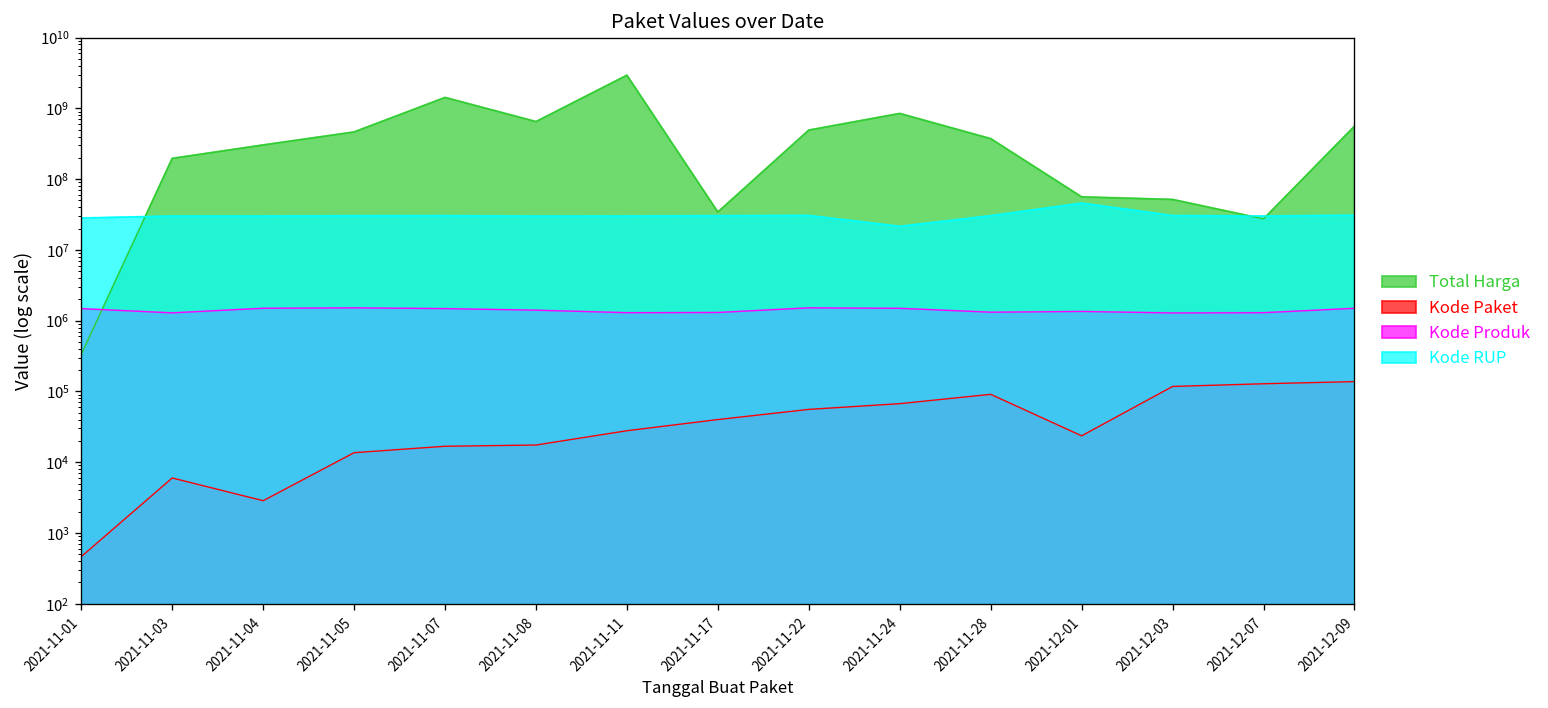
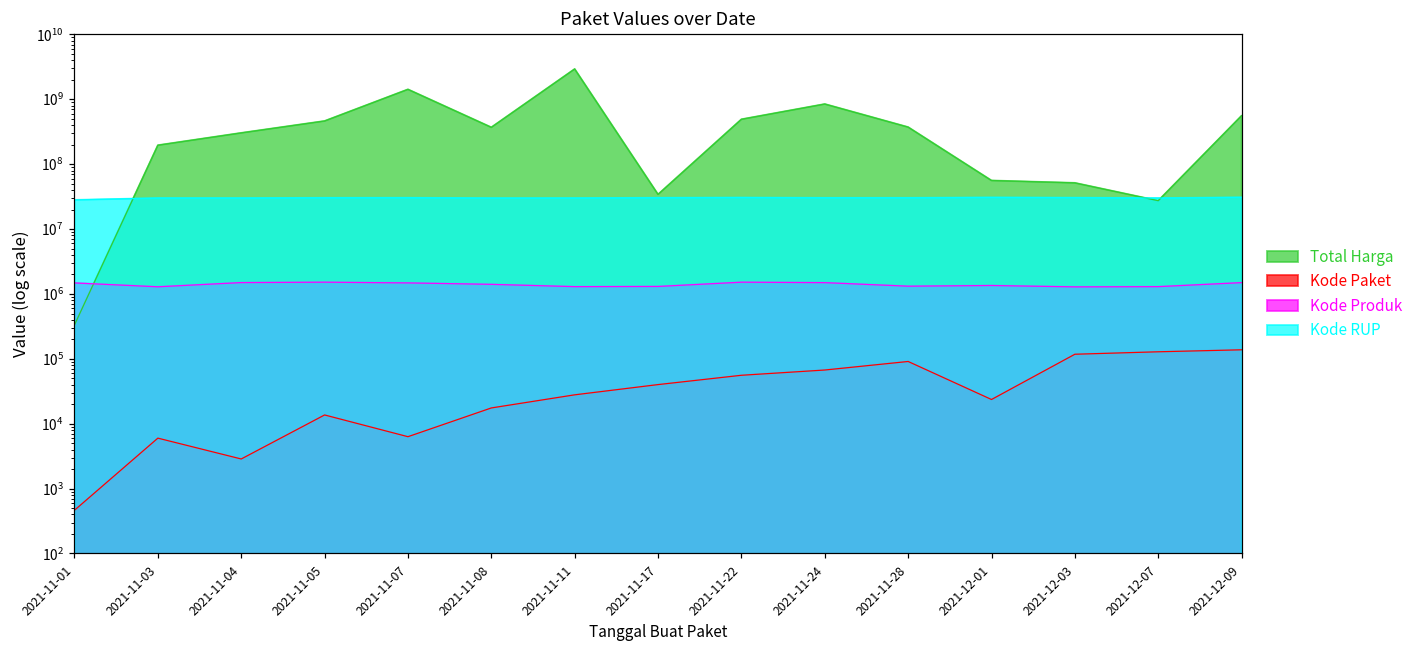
Kode Paket, 2021-11-07: 17000 -> 6000
Total Harga, 2021-11-08: 700000000 -> 400000000
Kode RUP, 2021-11-24: 22000000 -> 30000000
Kode RUP, 2021-12-01: 50000000 -> 30000000
